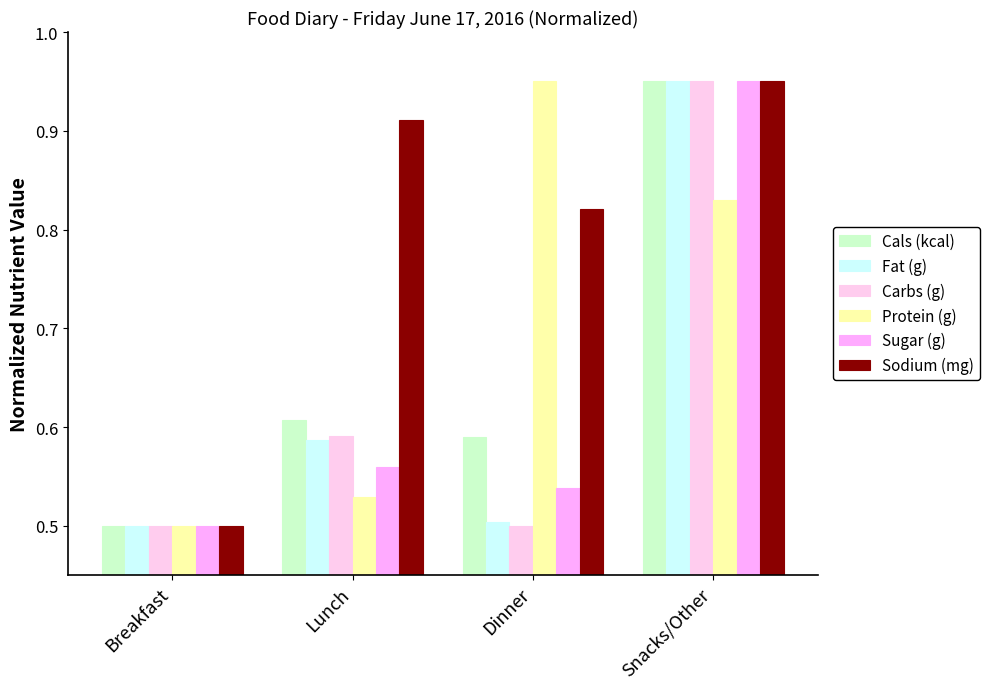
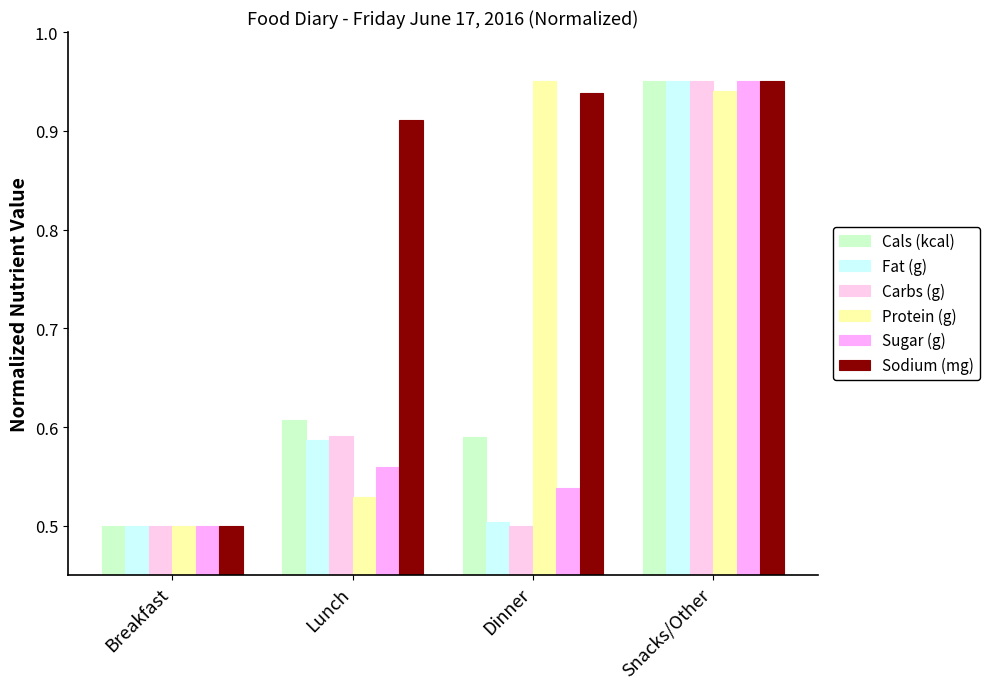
Sodium (mg), Dinner: 0.82 -> 0.94
Protein (g), Snacks/Other: 0.83 -> 0.94
